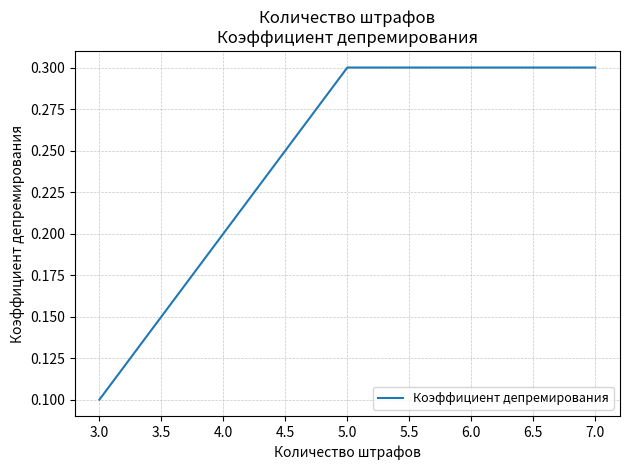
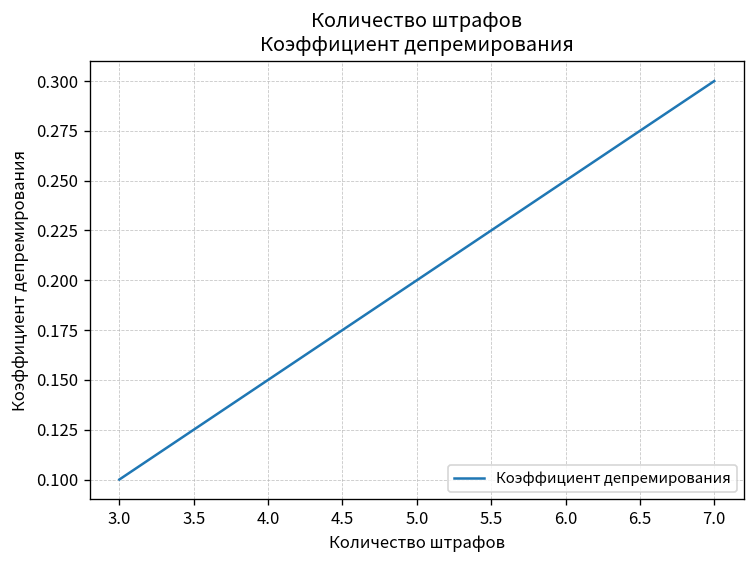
5.0: 0.3 -> 0.2
